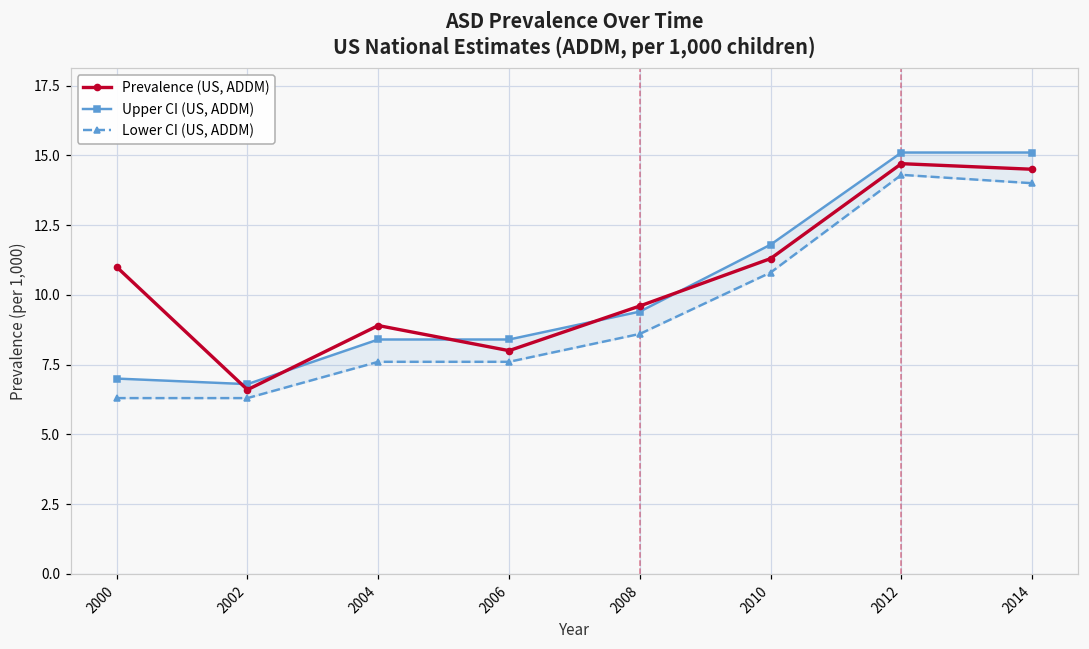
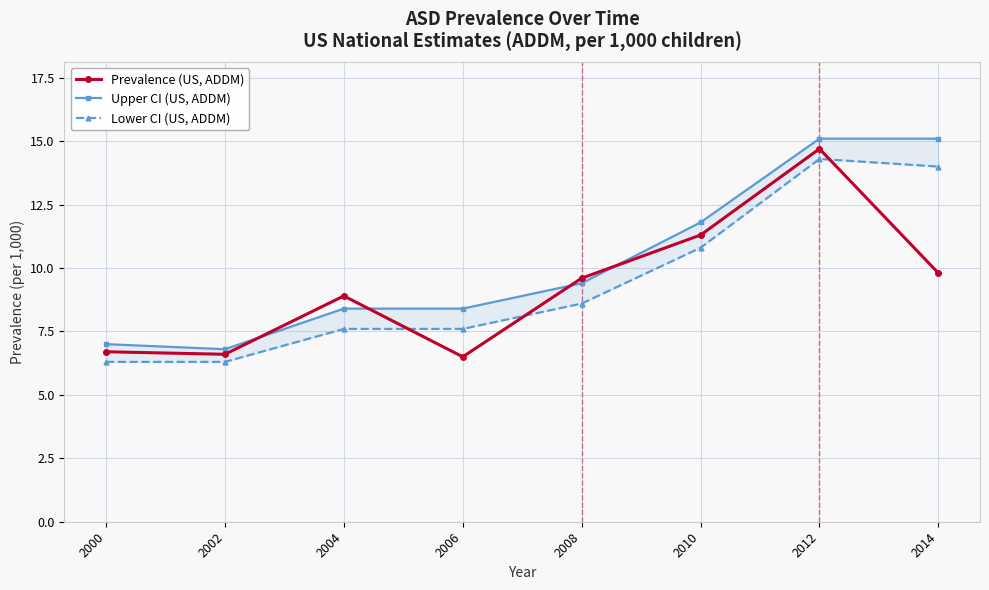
Prevalence (US, ADDM), 2000: 11.0 -> 6.7
Prevalence (US, ADDM), 2006: 8.0 -> 6.5
Prevalence (US, ADDM), 2014: 14.5 -> 9.8
